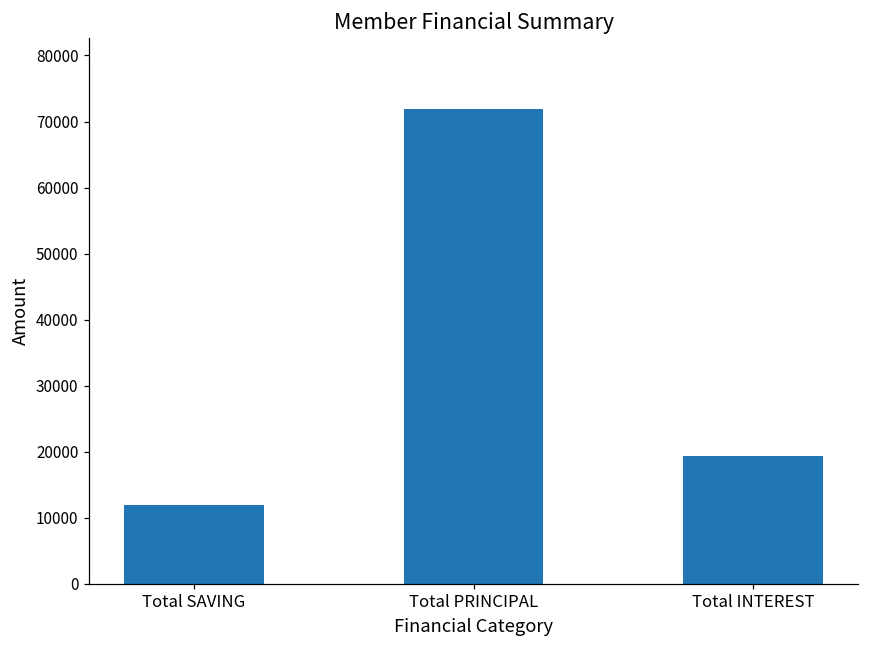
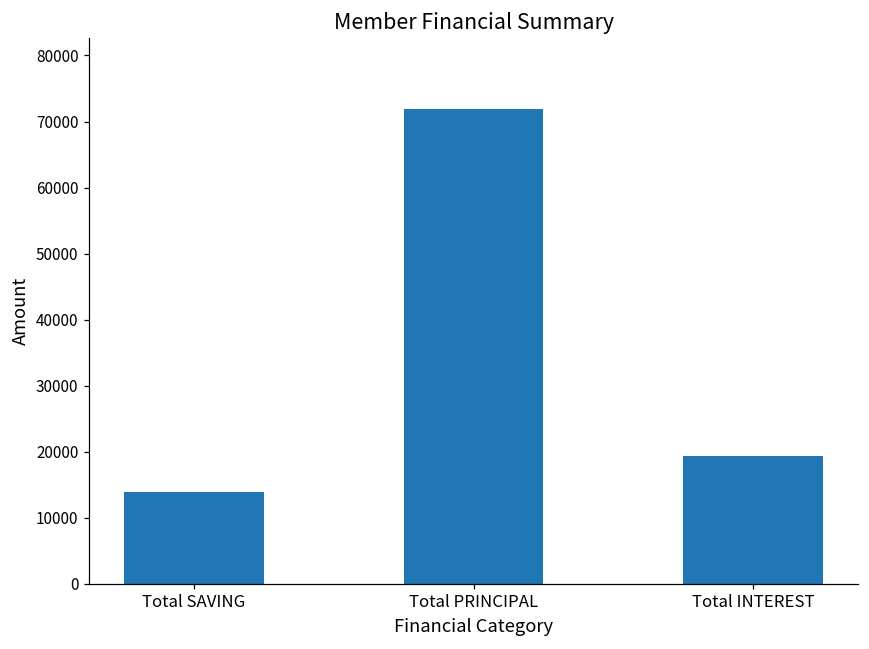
Total SAVING: 12000 -> 14000
